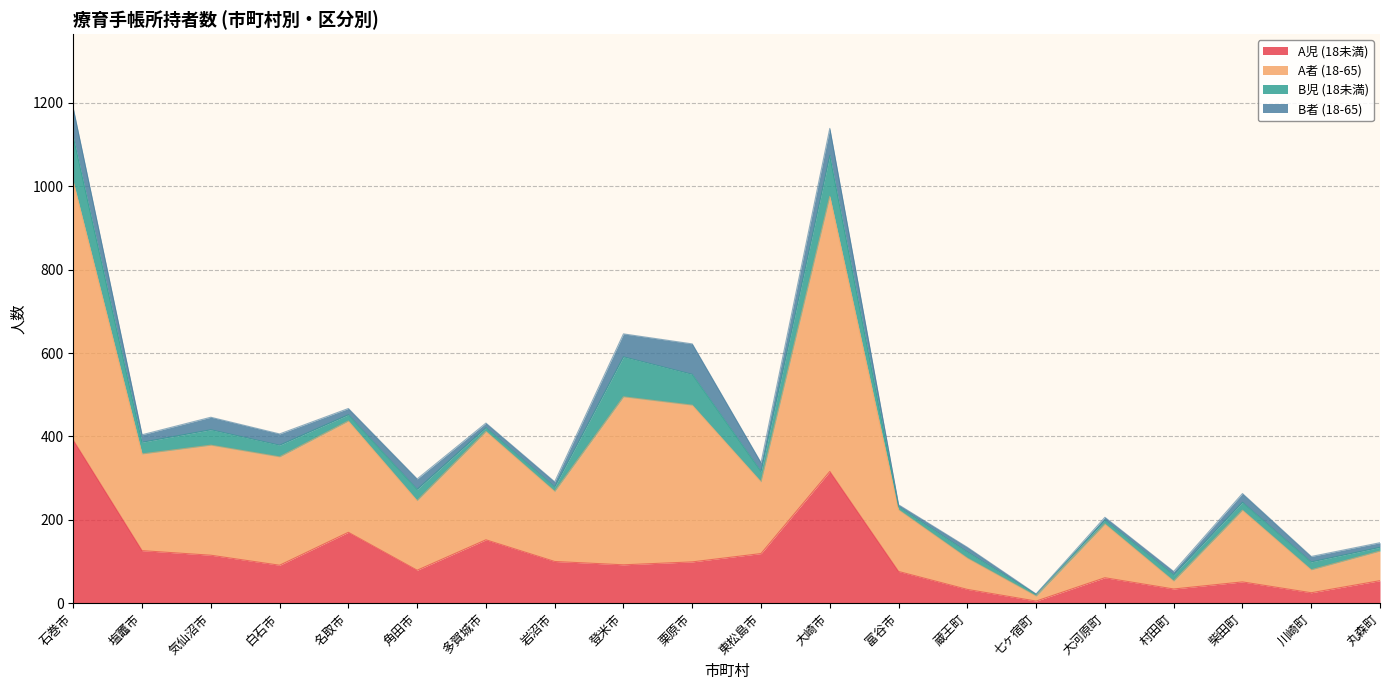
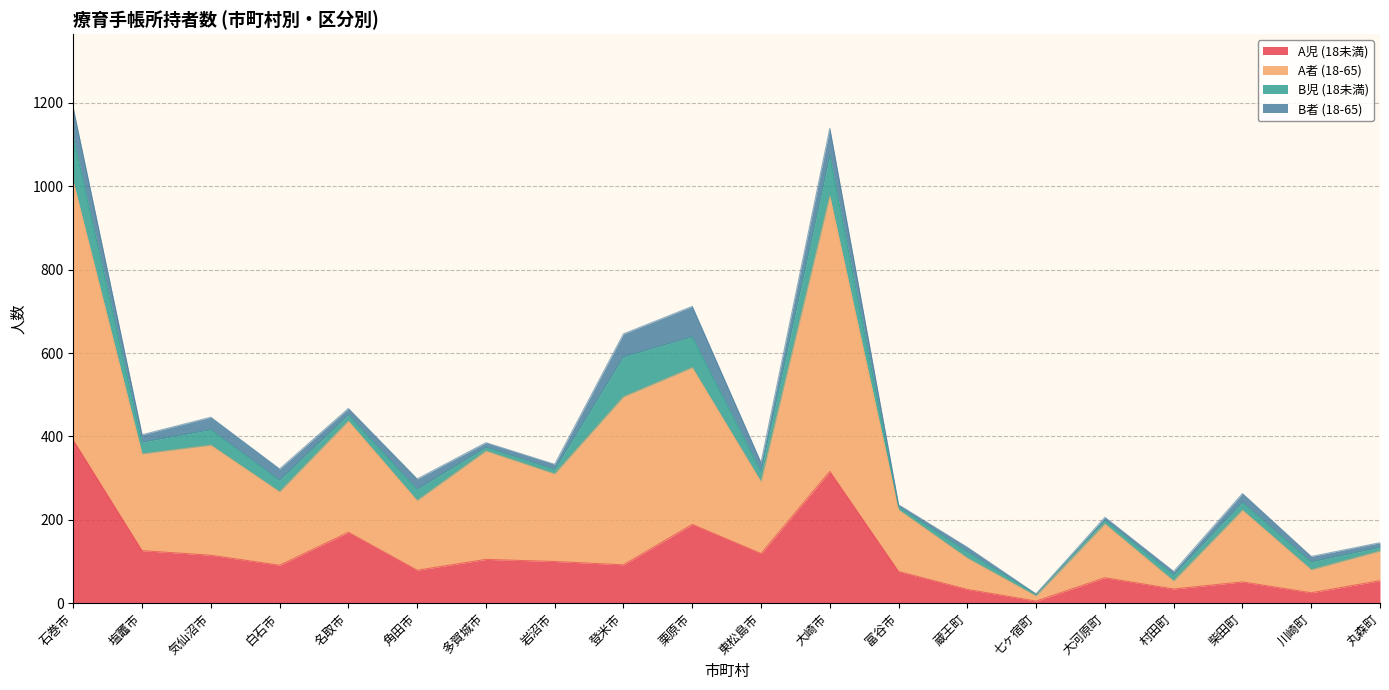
A者 (18-65), 白石市: 260 -> 180
A児 (18未満), 多賀城市: 150 -> 110
A者 (18-65), 岩沼市: 170 -> 210
A児 (18未満), 栗原市: 100 -> 190
